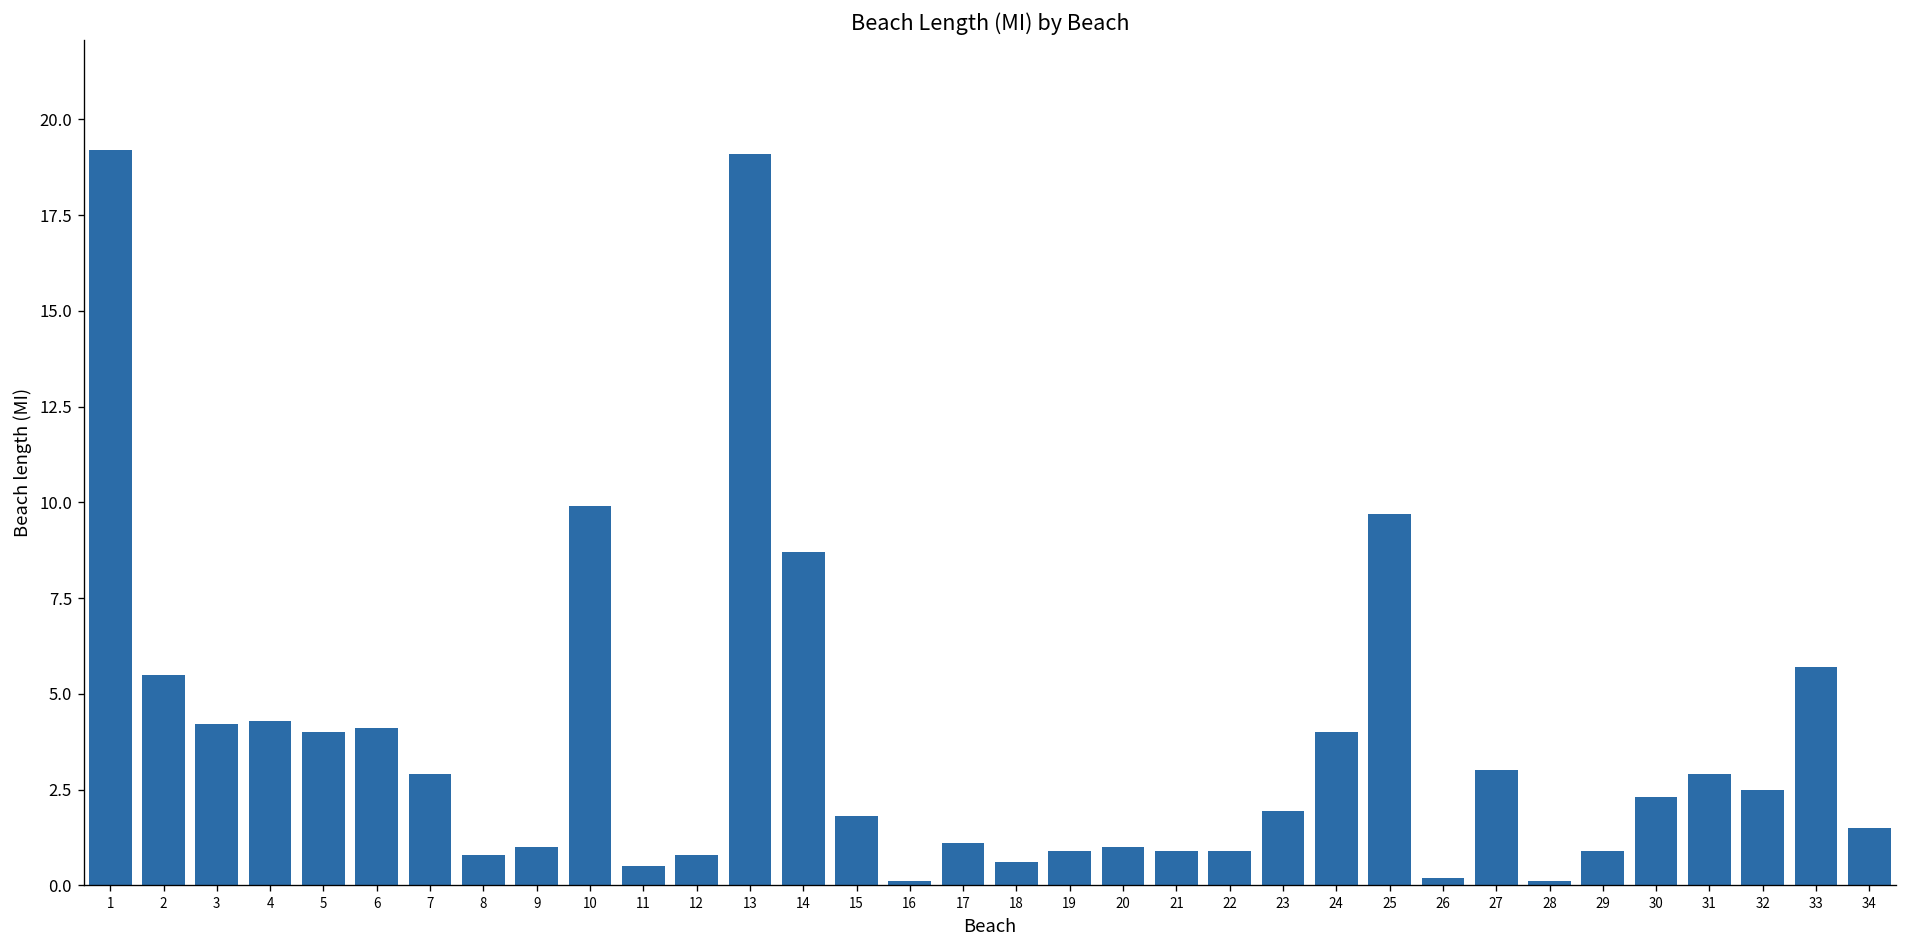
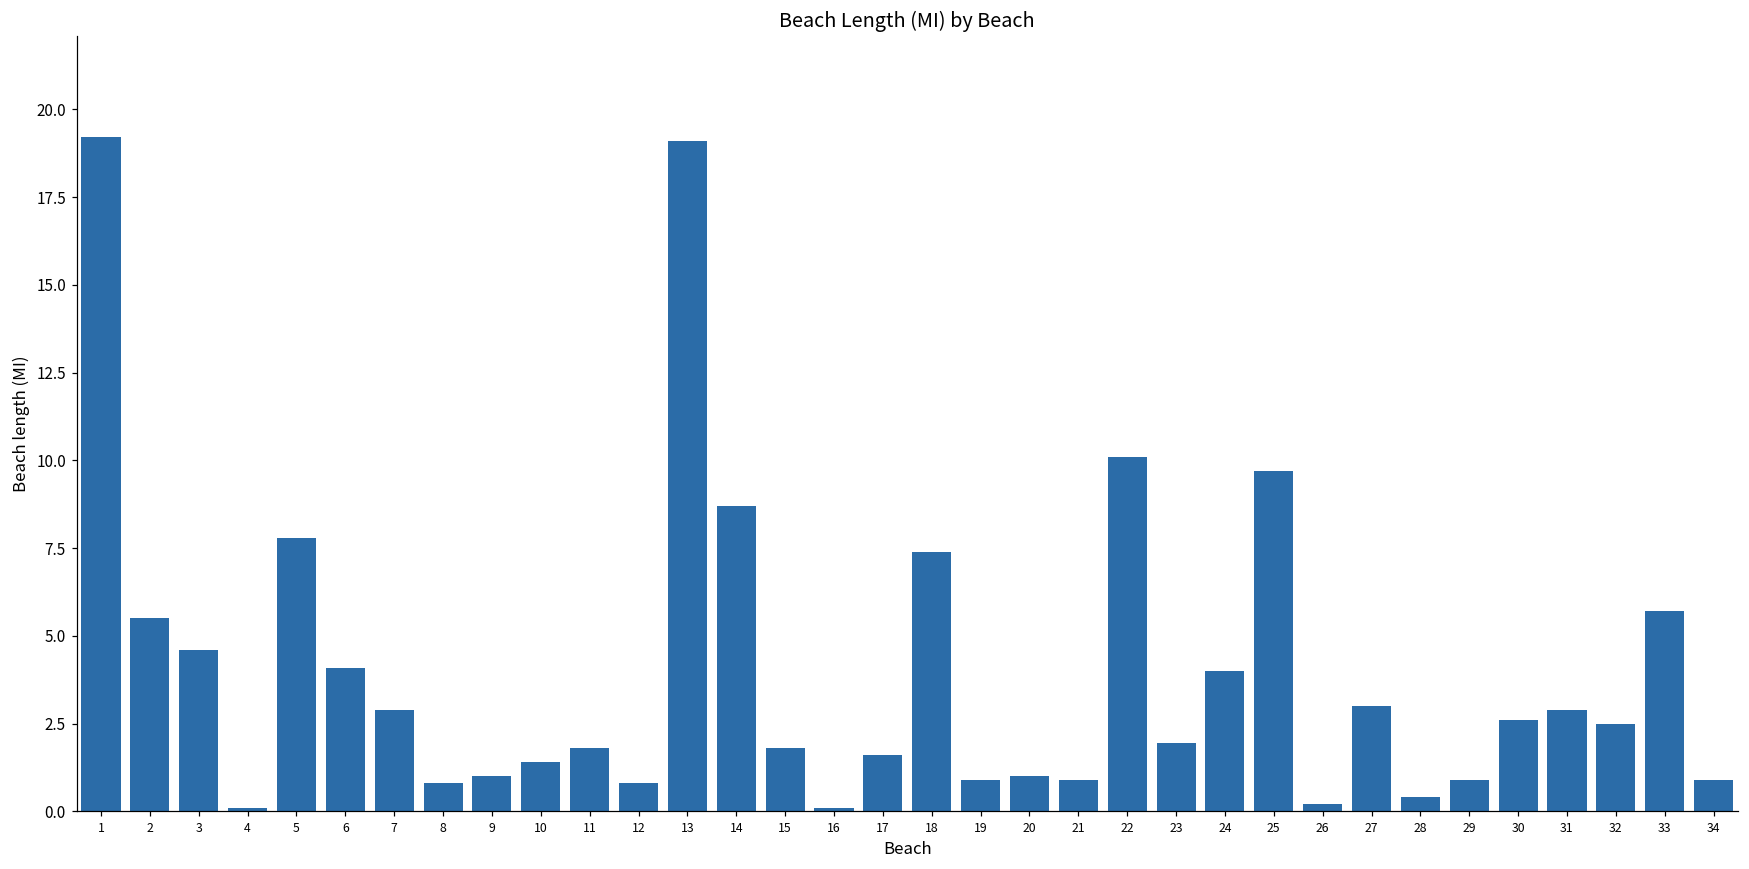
3: 4.2 -> 4.6
4: 4.3 -> 0.1
5: 4.0 -> 7.8
10: 9.9 -> 1.4
11: 0.5 -> 1.8
17: 1.1 -> 1.6
18: 0.6 -> 7.4
22: 0.9 -> 10.1
28: 0.1 -> 0.4
30: 2.3 -> 2.6
34: 1.5 -> 0.9
